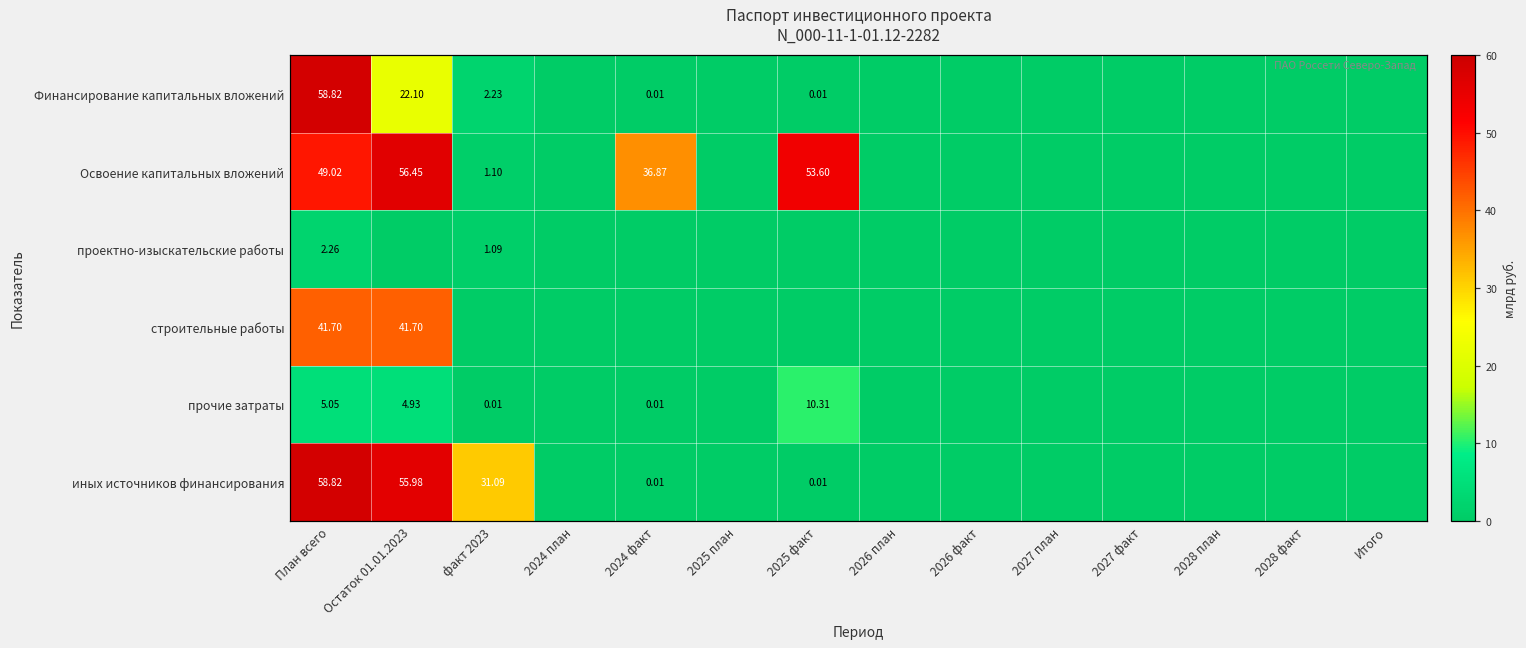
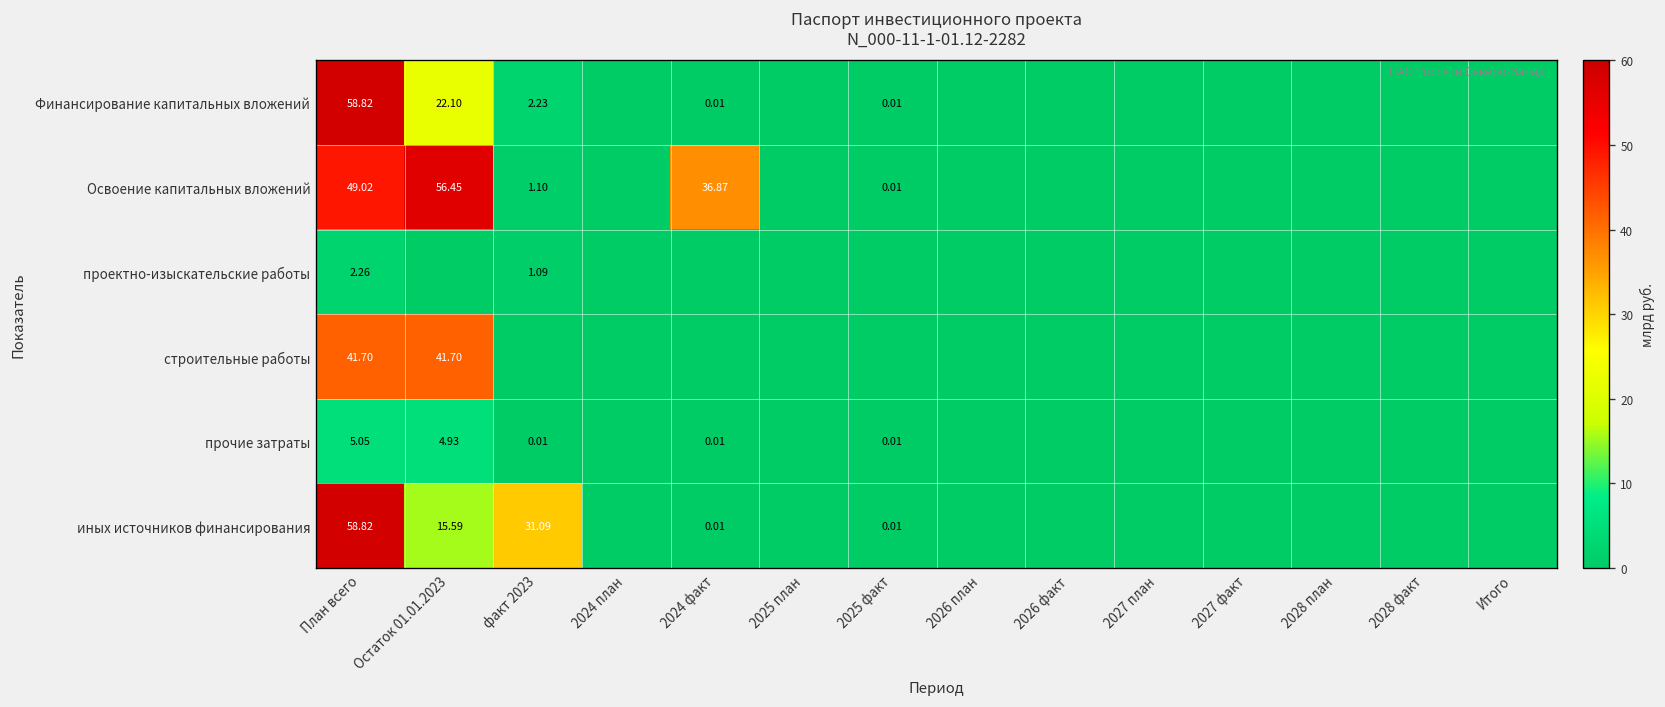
Освоение капитальных вложений, 2025 факт: 53.60 -> 0.01
прочие затраты, 2025 факт: 10.31 -> 0.01
иных источников финансирования, Остаток 01.01.2023: 55.98 -> 15.59
